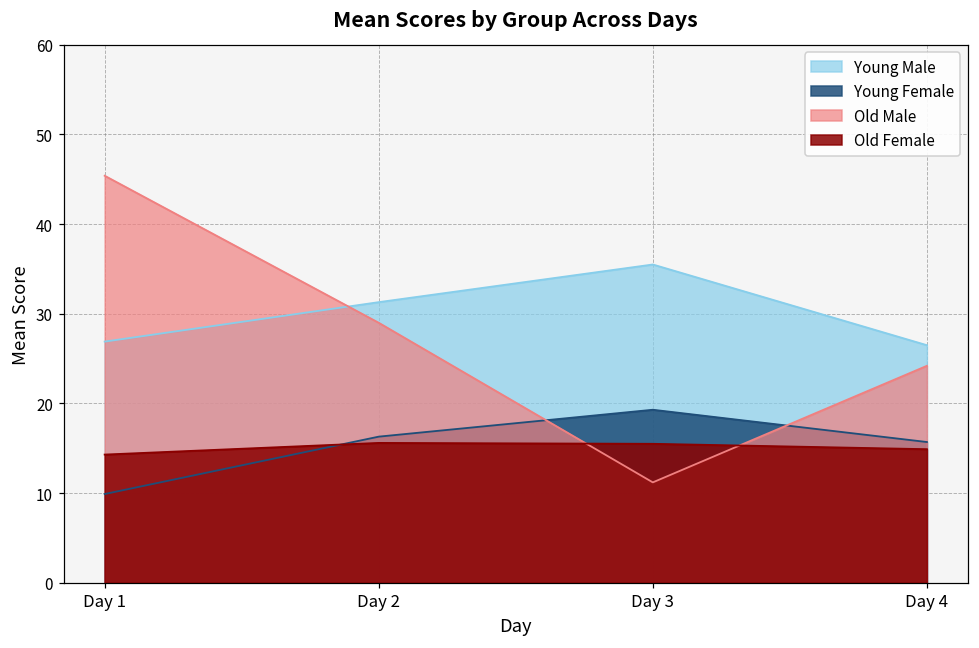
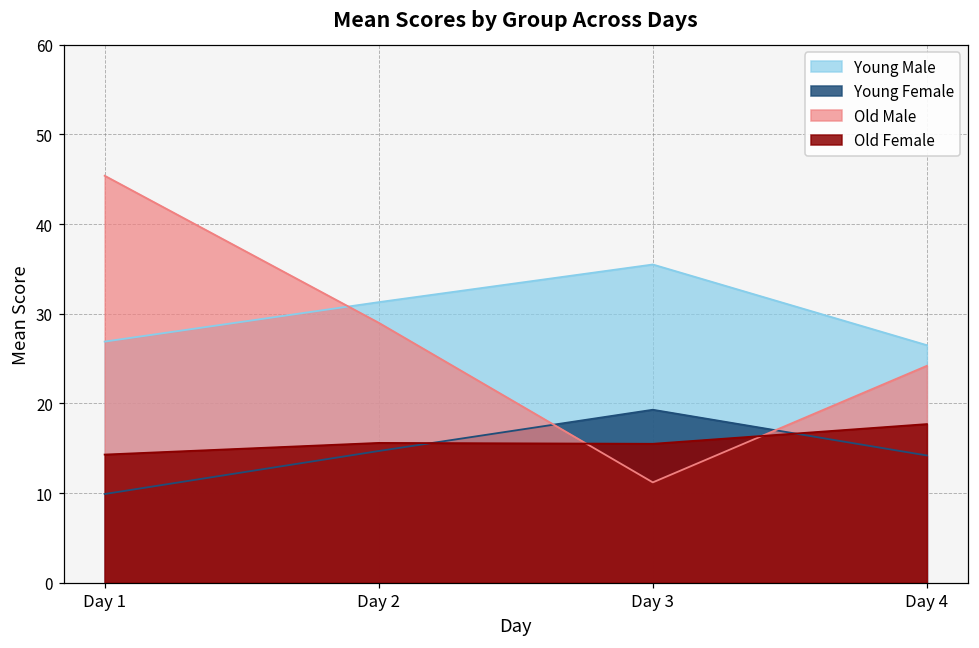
Young Female, Day 2: 16 -> 15
Young Female, Day 4: 16 -> 14
Old Female, Day 4: 15 -> 18
